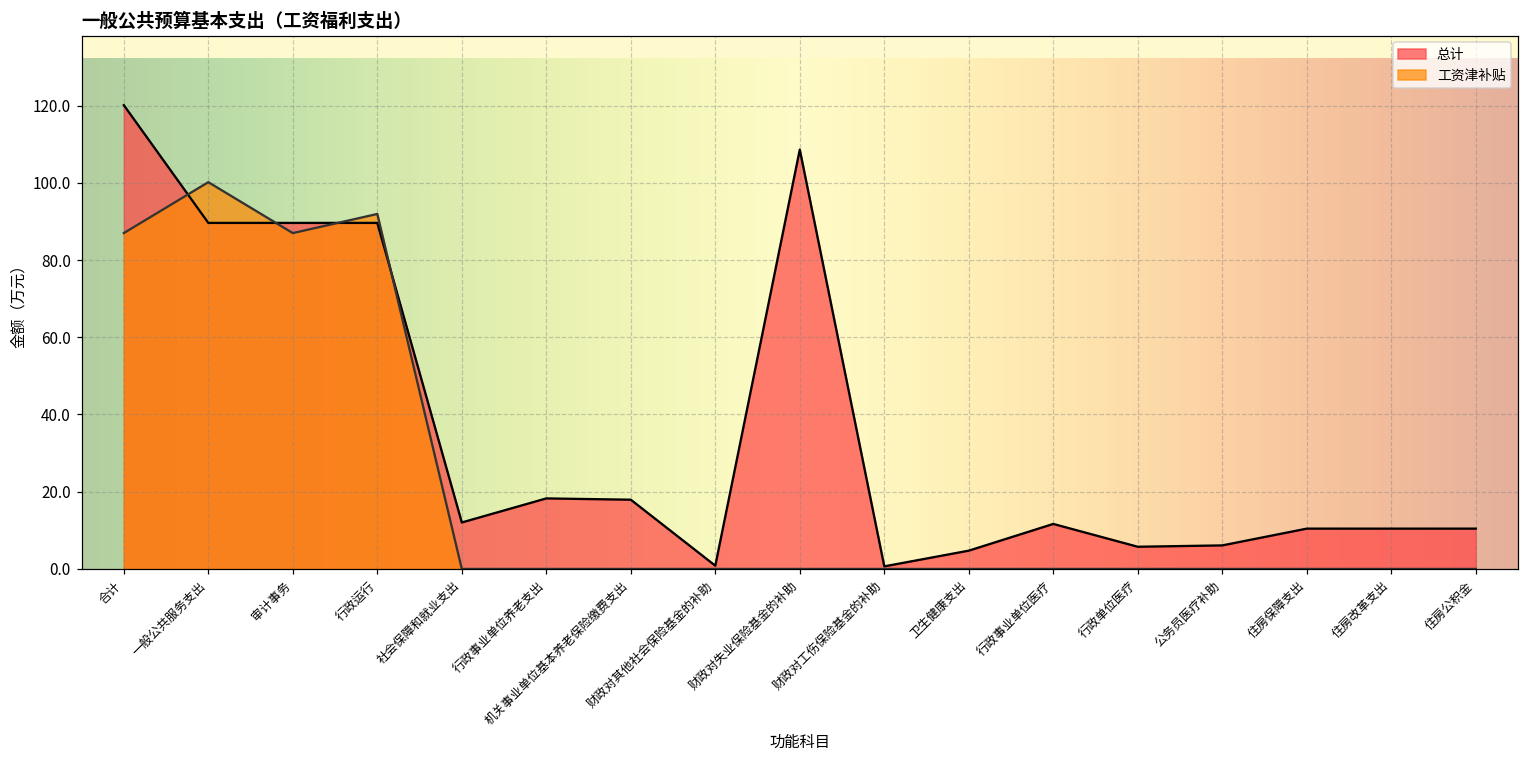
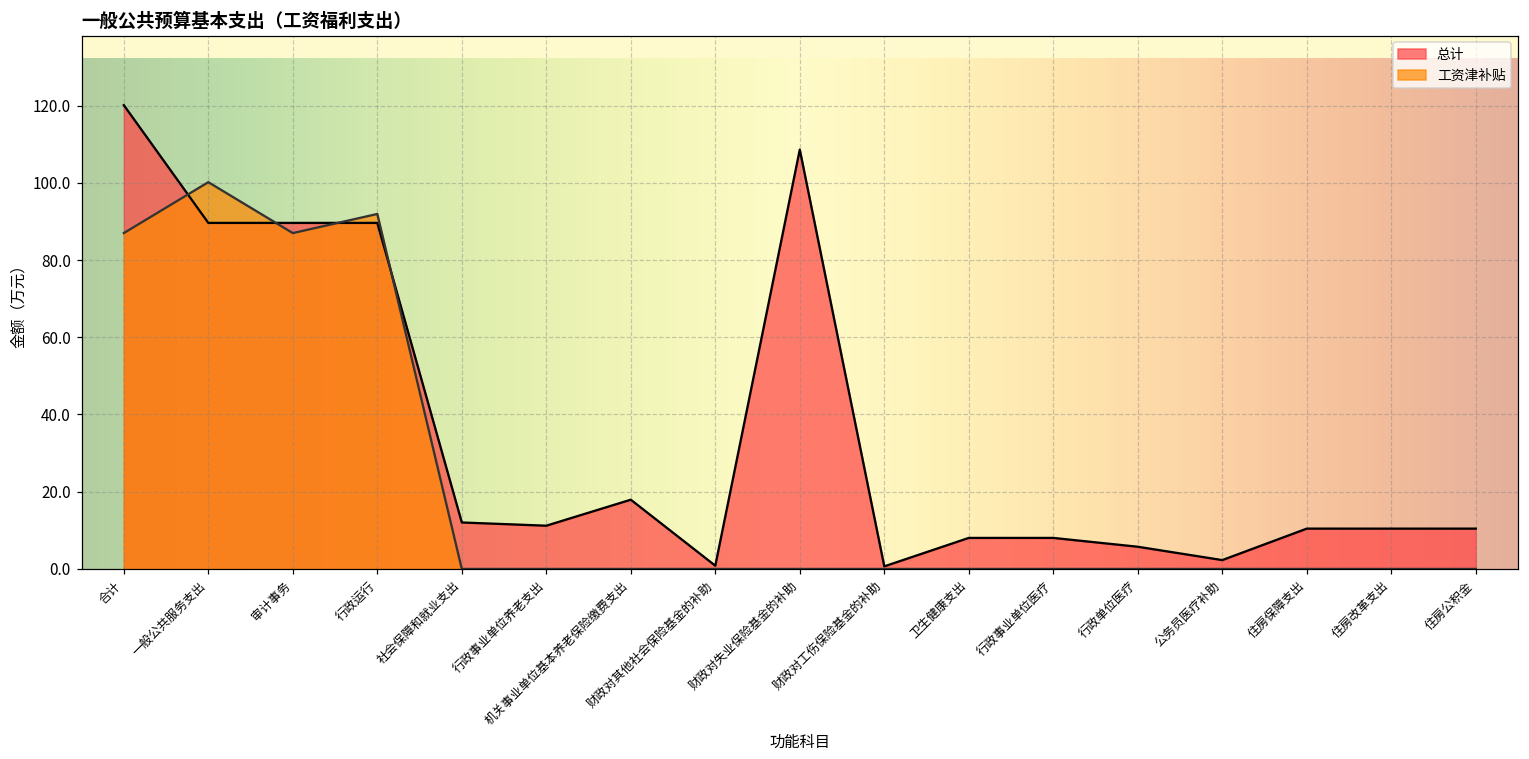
总计, 行政事业单位养老支出: 18 -> 11
总计, 卫生健康支出: 5 -> 8
总计, 行政事业单位医疗: 12 -> 8
总计, 公务员医疗补助: 6 -> 2
